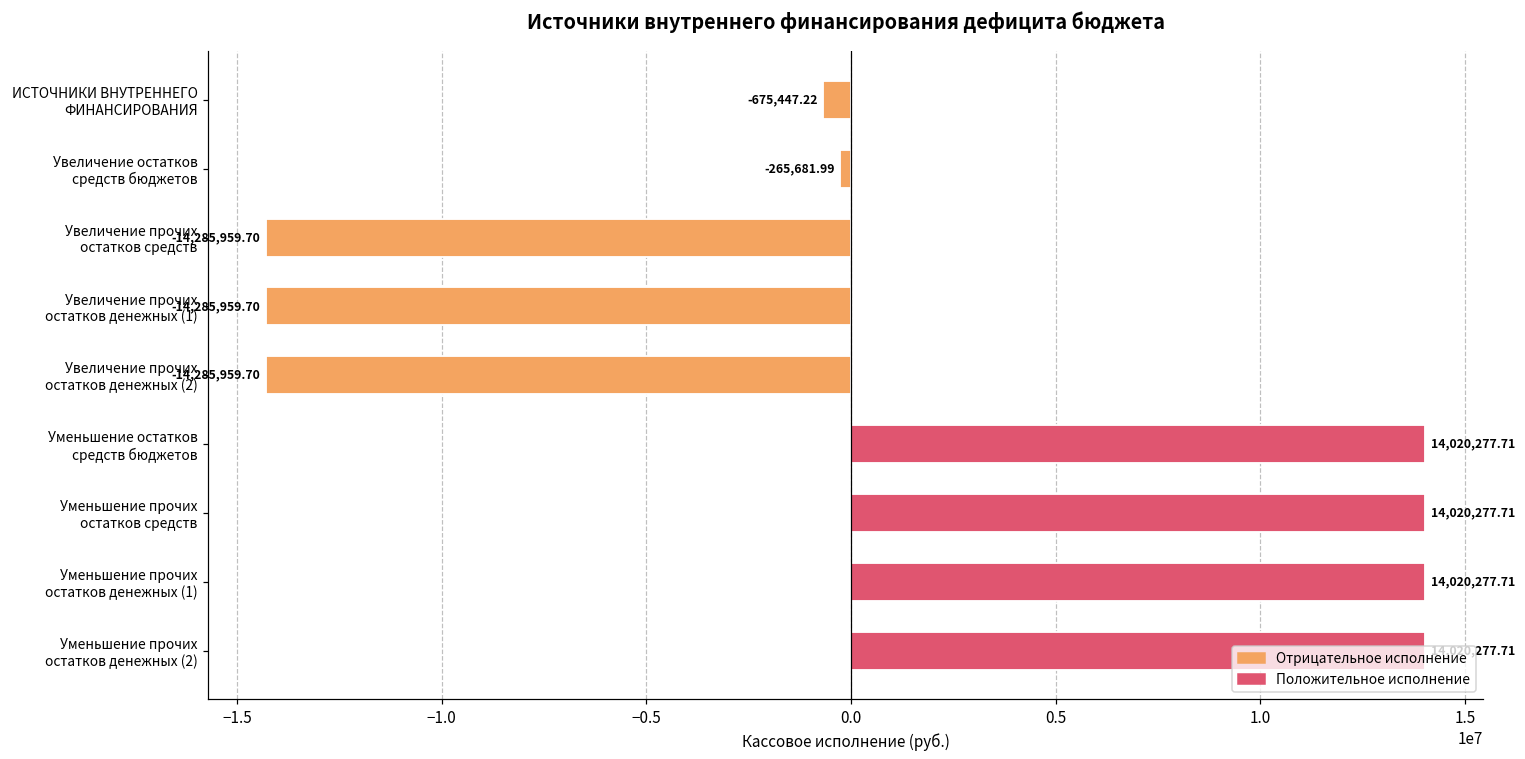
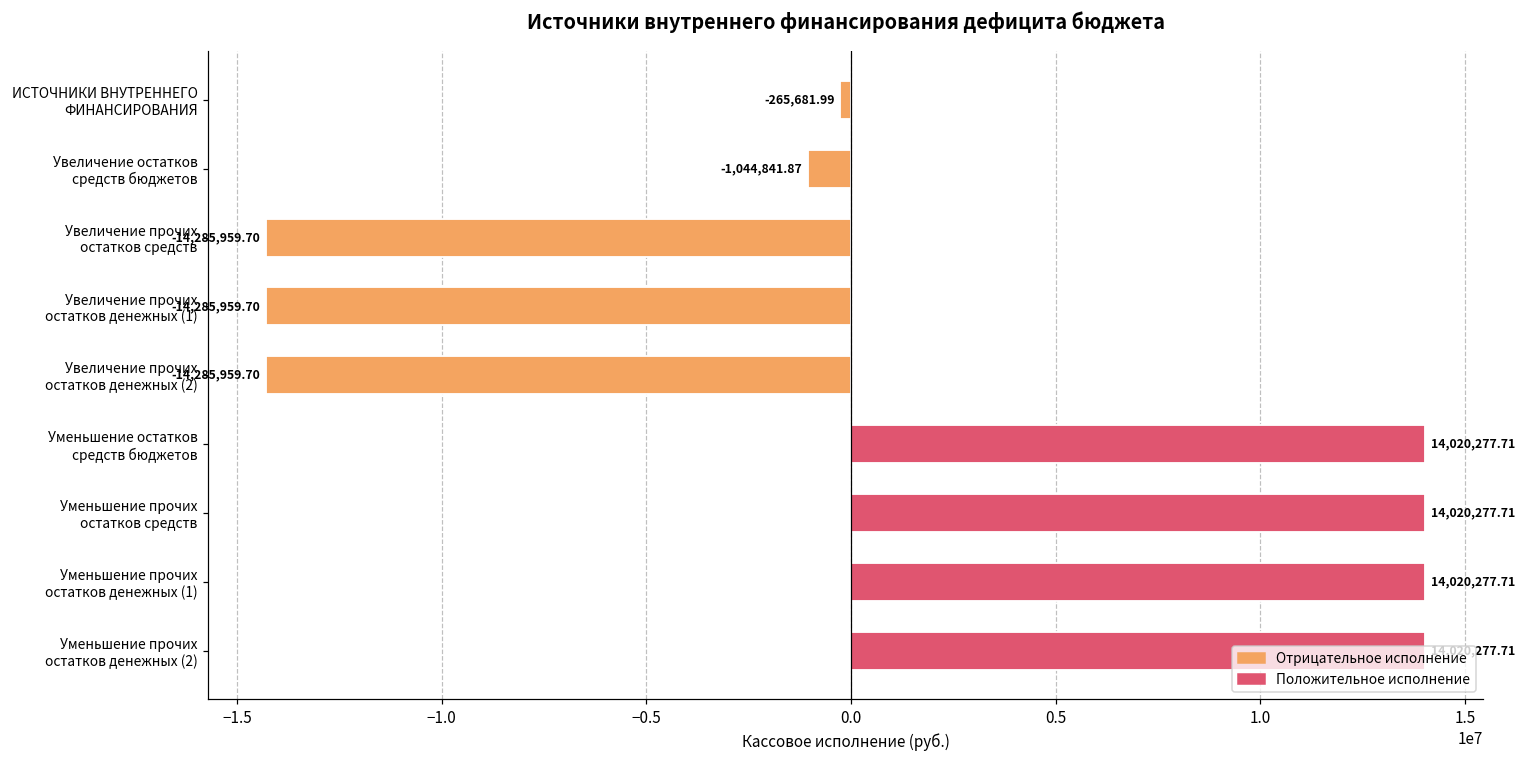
ИСТОЧНИКИ ВНУТРЕННЕГО ФИНАНСИРОВАНИЯ: -675,447.22 -> -265,681.99
Увеличение остатков средств бюджетов: -265,681.99 -> -1,044,841.87
